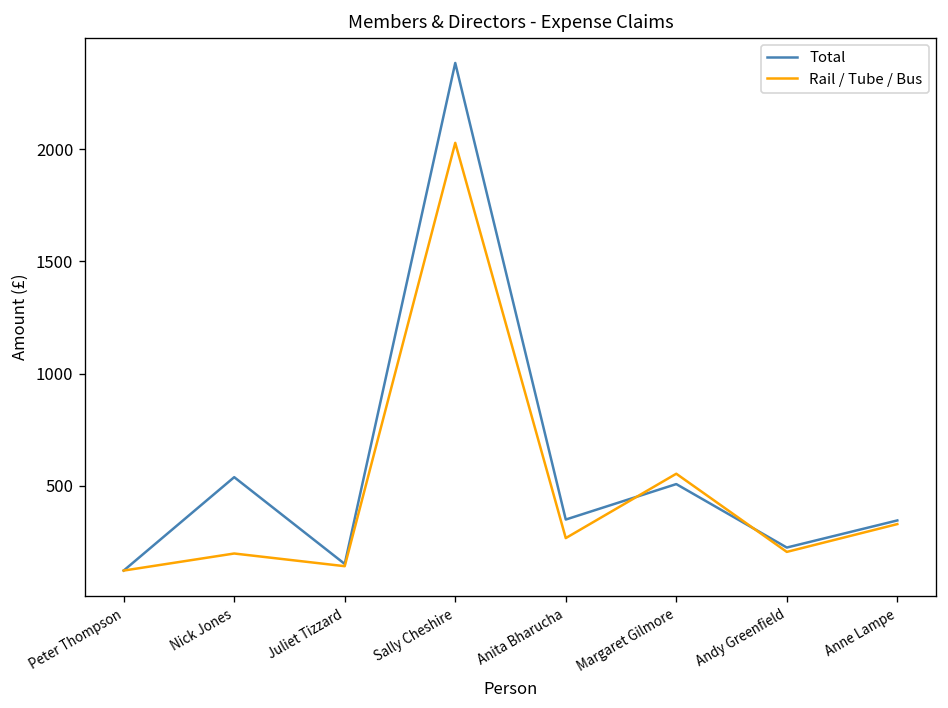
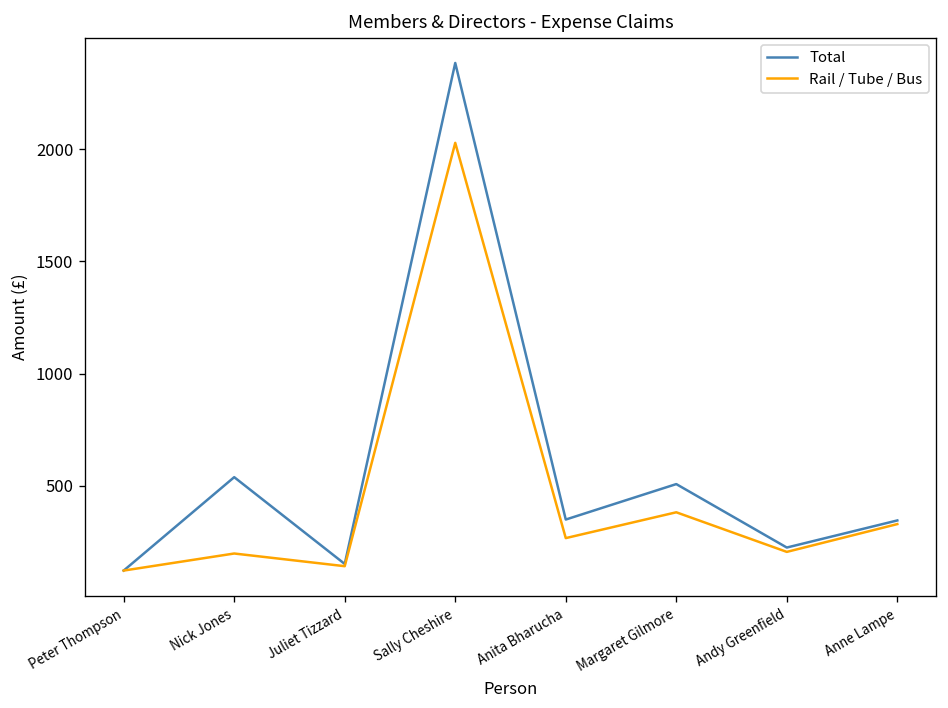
Rail / Tube / Bus, Margaret Gilmore: 550 -> 380
